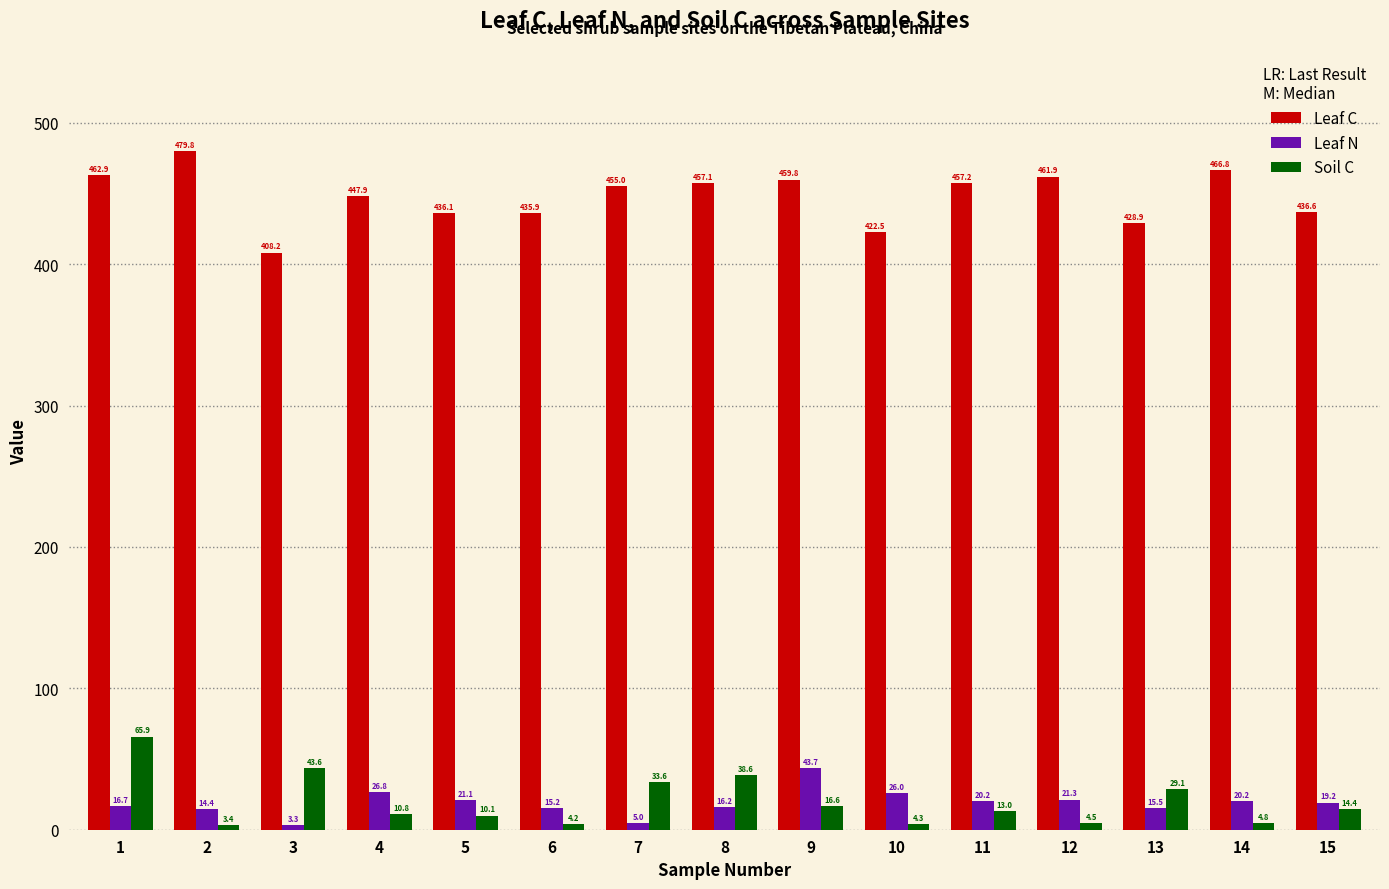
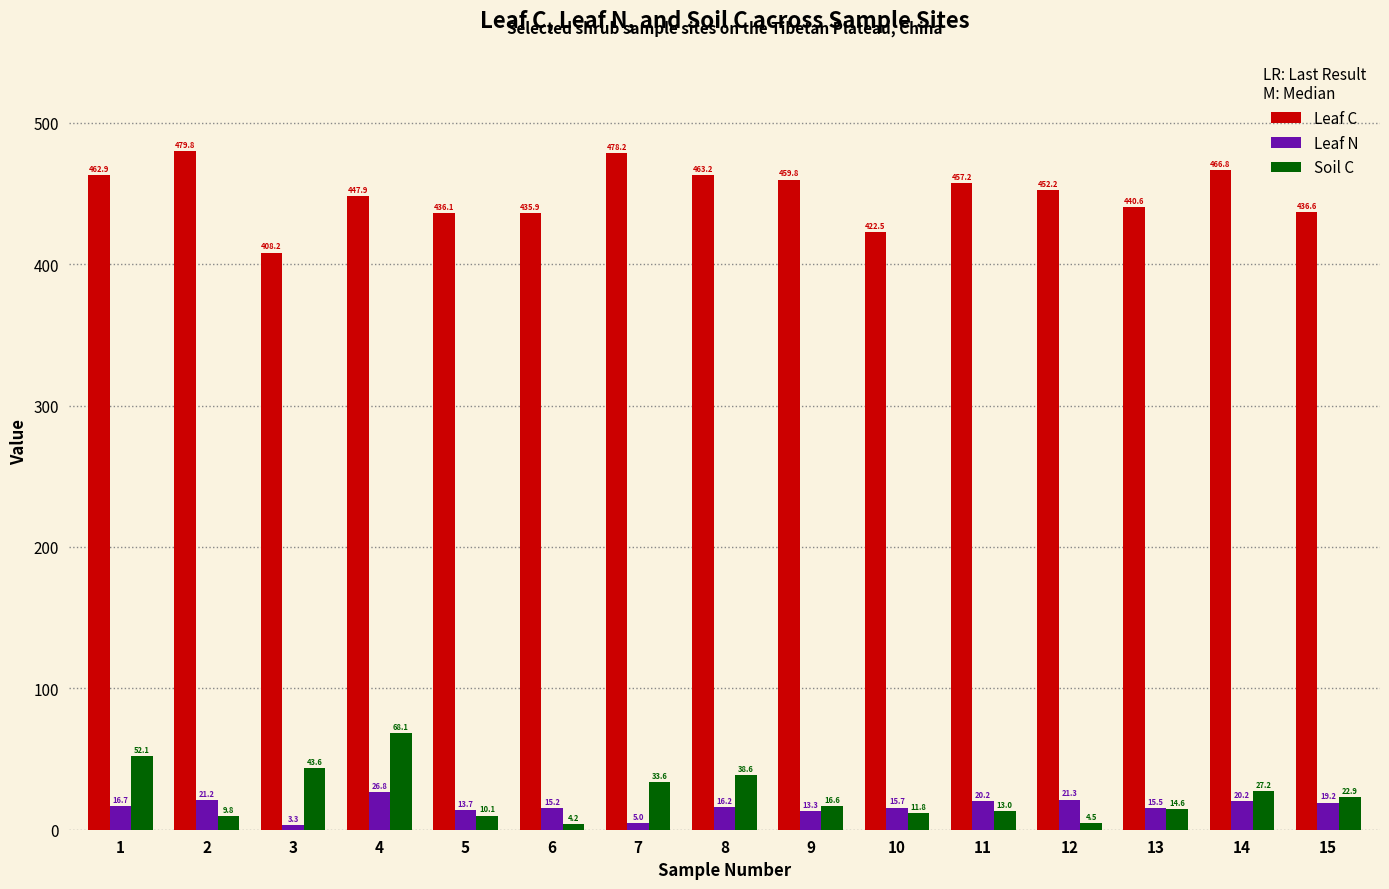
Soil C, 1: 65.9 -> 52.1
Leaf N, 2: 14.4 -> 21.2
Soil C, 2: 3.4 -> 9.8
Soil C, 4: 10.8 -> 68.1
Leaf N, 5: 21.1 -> 13.7
Leaf C, 7: 455.0 -> 478.2
Leaf C, 8: 457.1 -> 463.2
Leaf N, 9: 43.7 -> 13.3
Leaf N, 10: 26.0 -> 15.7
Soil C, 10: 4.3 -> 11.8
Leaf C, 12: 461.9 -> 452.2
Leaf C, 13: 428.9 -> 440.6
Soil C, 13: 29.1 -> 14.6
Soil C, 14: 4.8 -> 27.2
Soil C, 15: 14.4 -> 22.9
